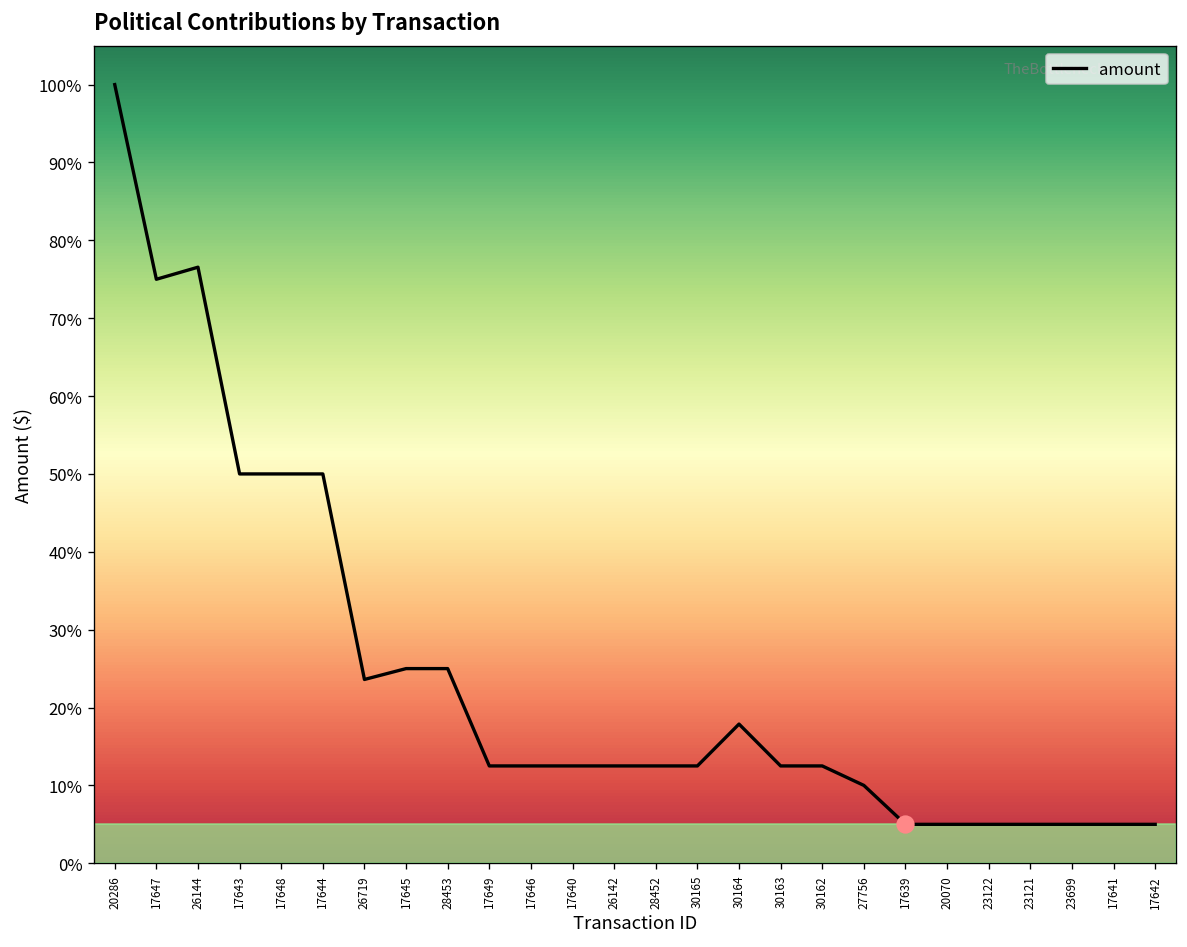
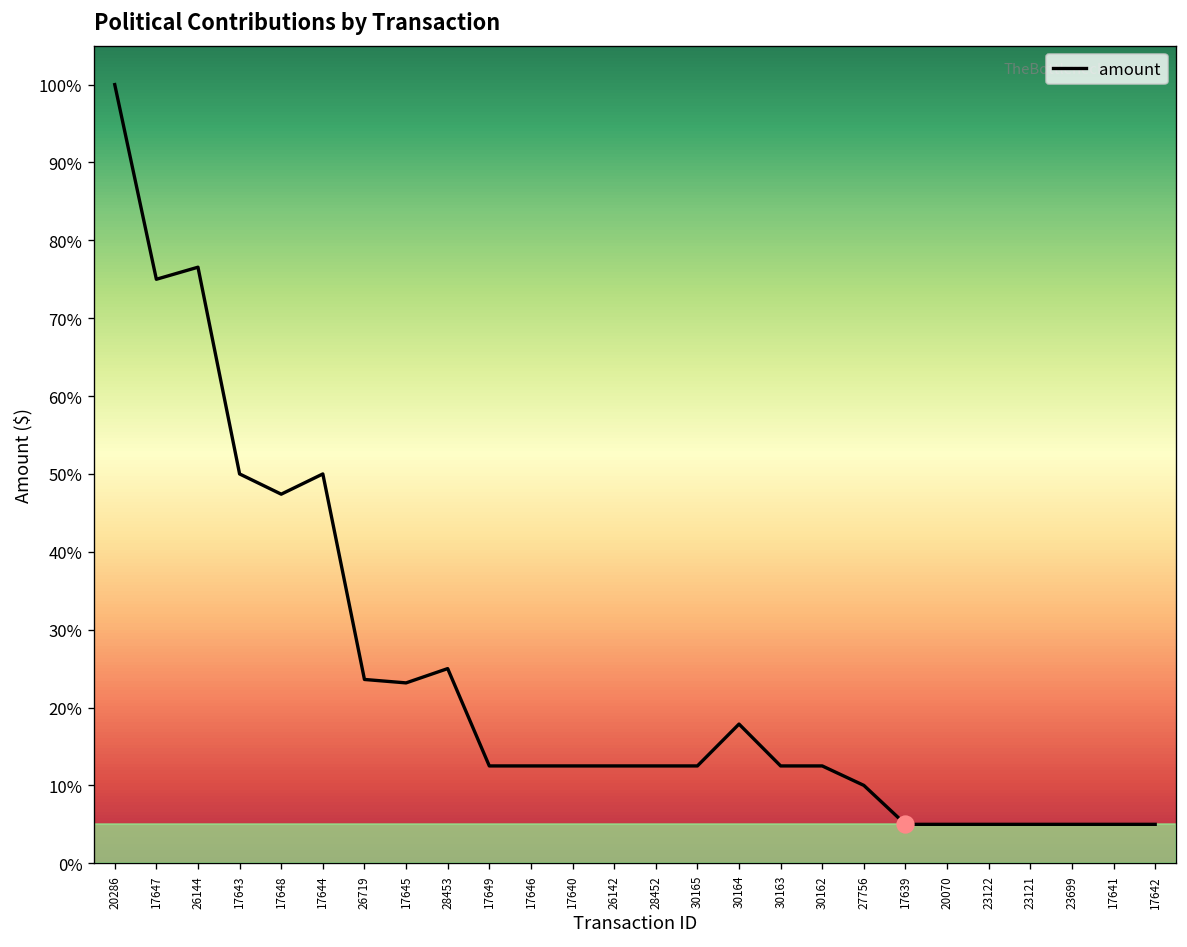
amount, 17648: 50% -> 47%
amount, 17645: 25% -> 23%
